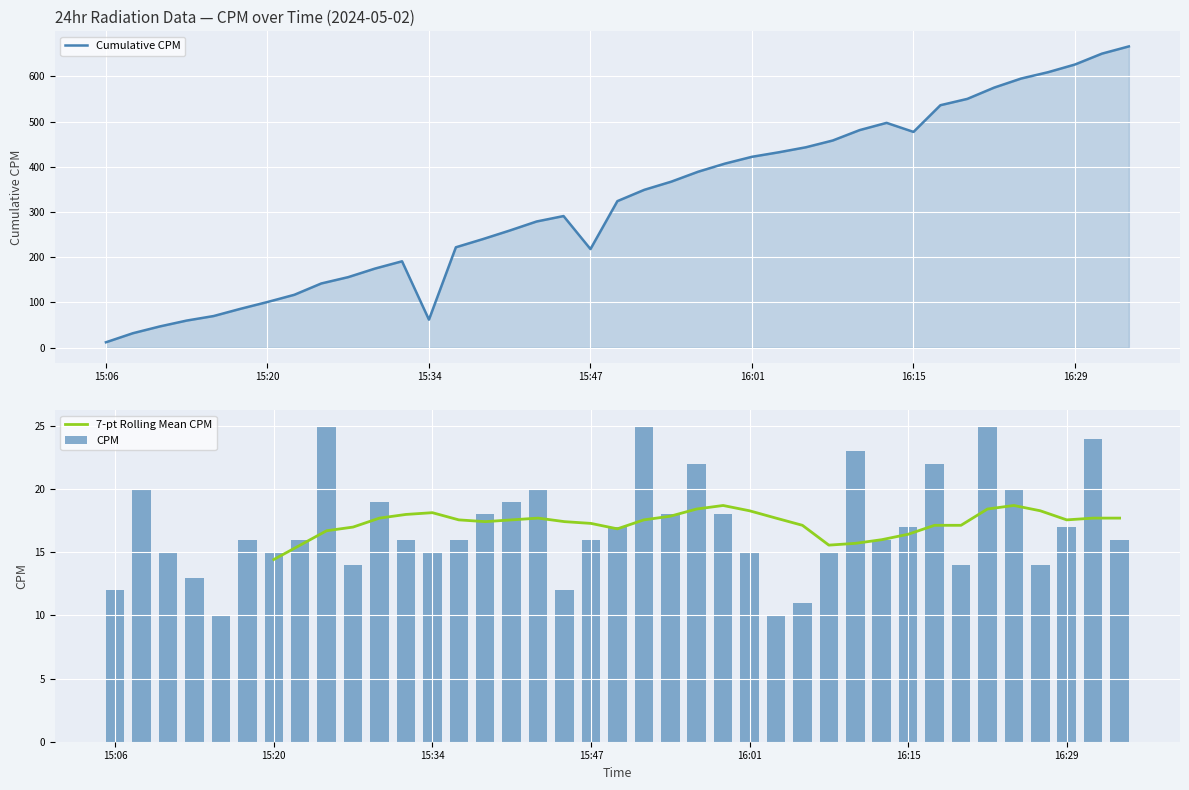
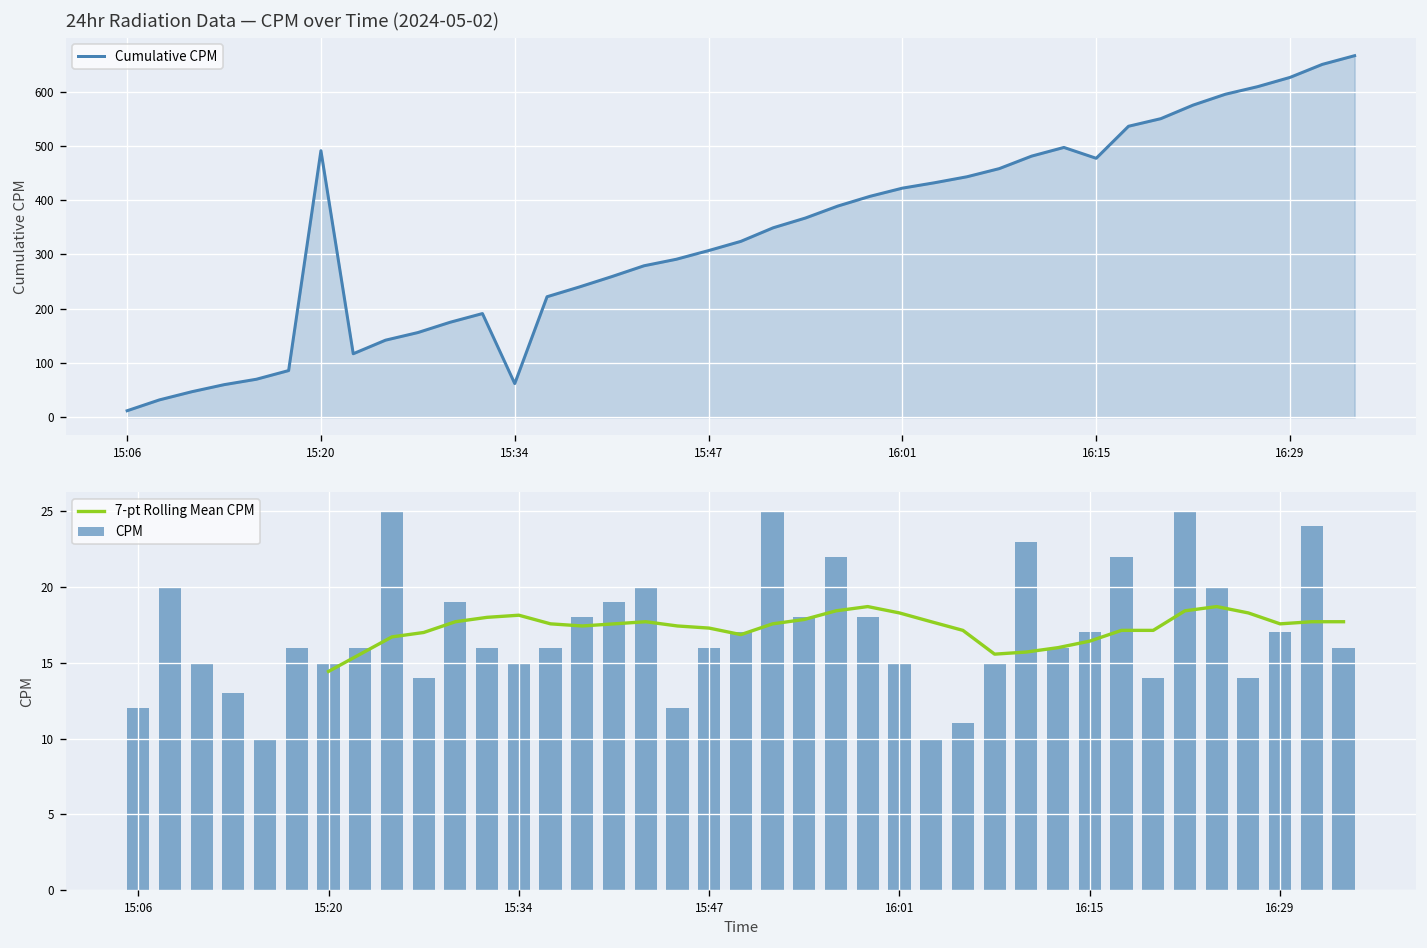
24hr Radiation Data — CPM over Time (2024-05-02), 15:20: 100 -> 490
24hr Radiation Data — CPM over Time (2024-05-02), 15:47: 220 -> 310
